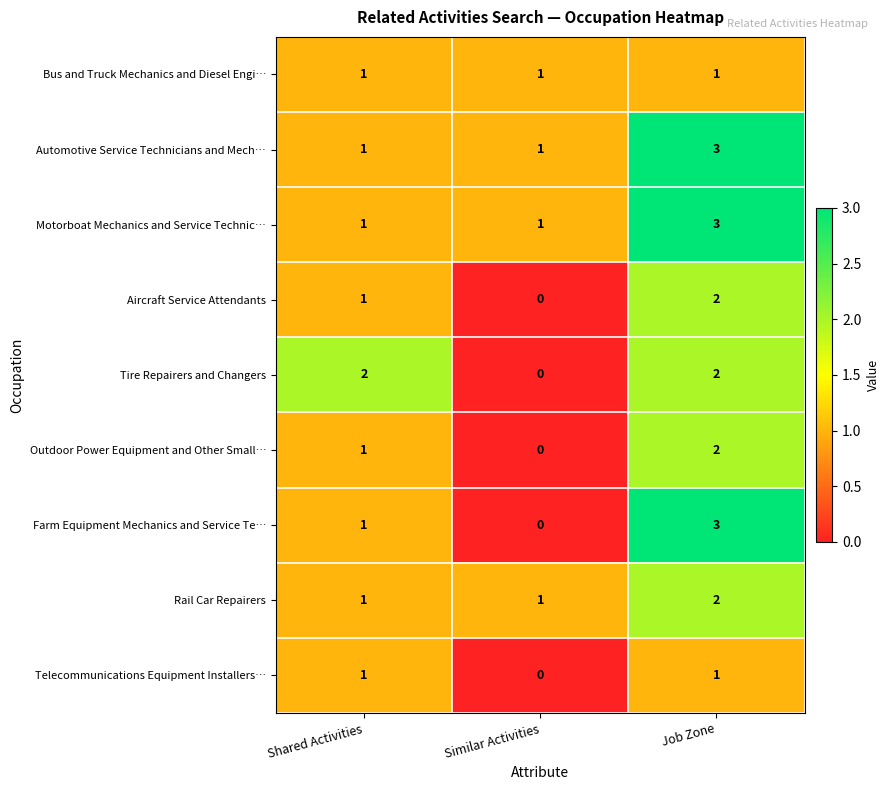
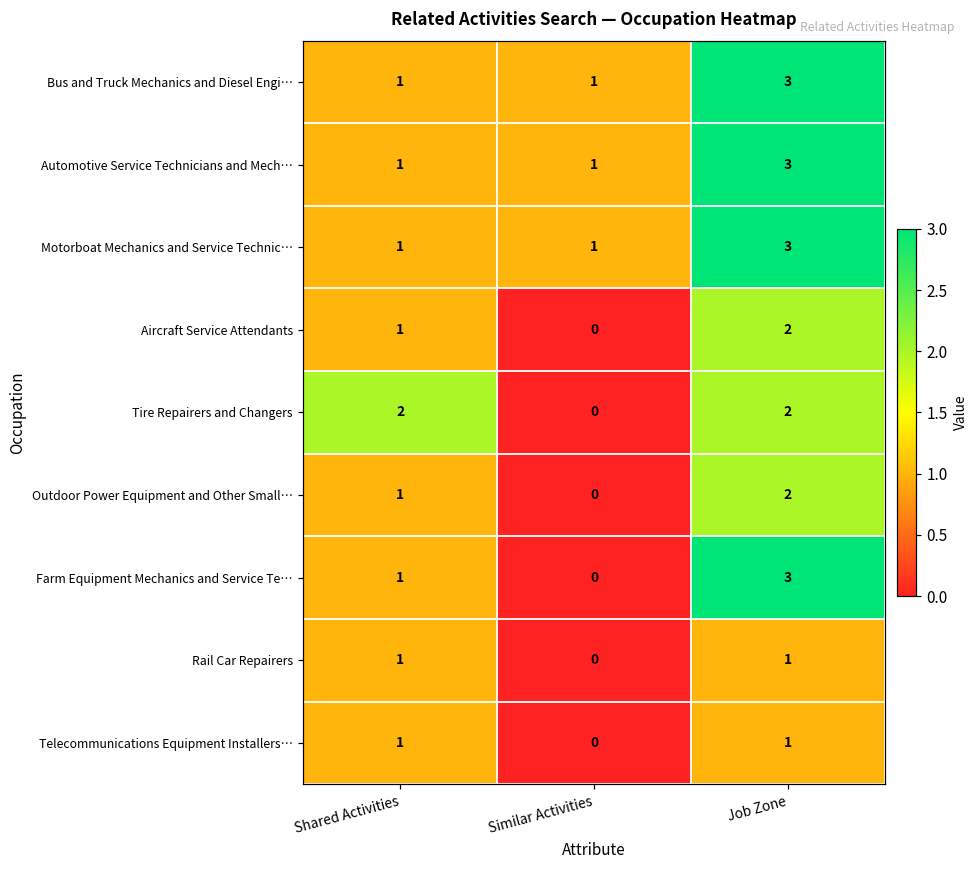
Bus and Truck Mechanics and Diesel Engi…, Job Zone: 1 -> 3
Rail Car Repairers, Similar Activities: 1 -> 0
Rail Car Repairers, Job Zone: 2 -> 1
